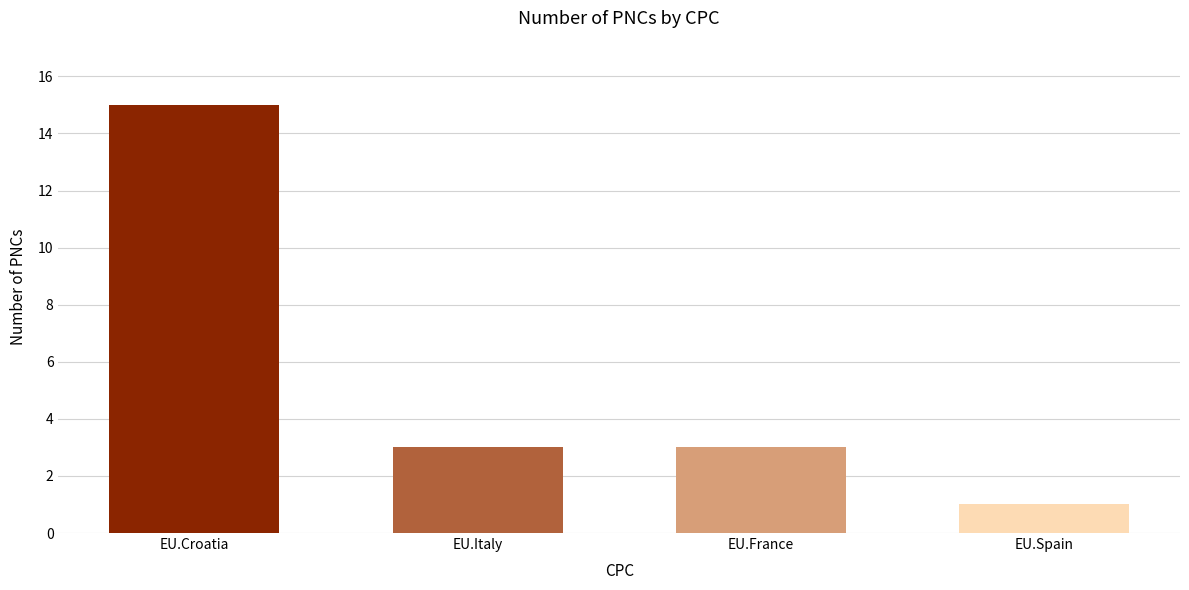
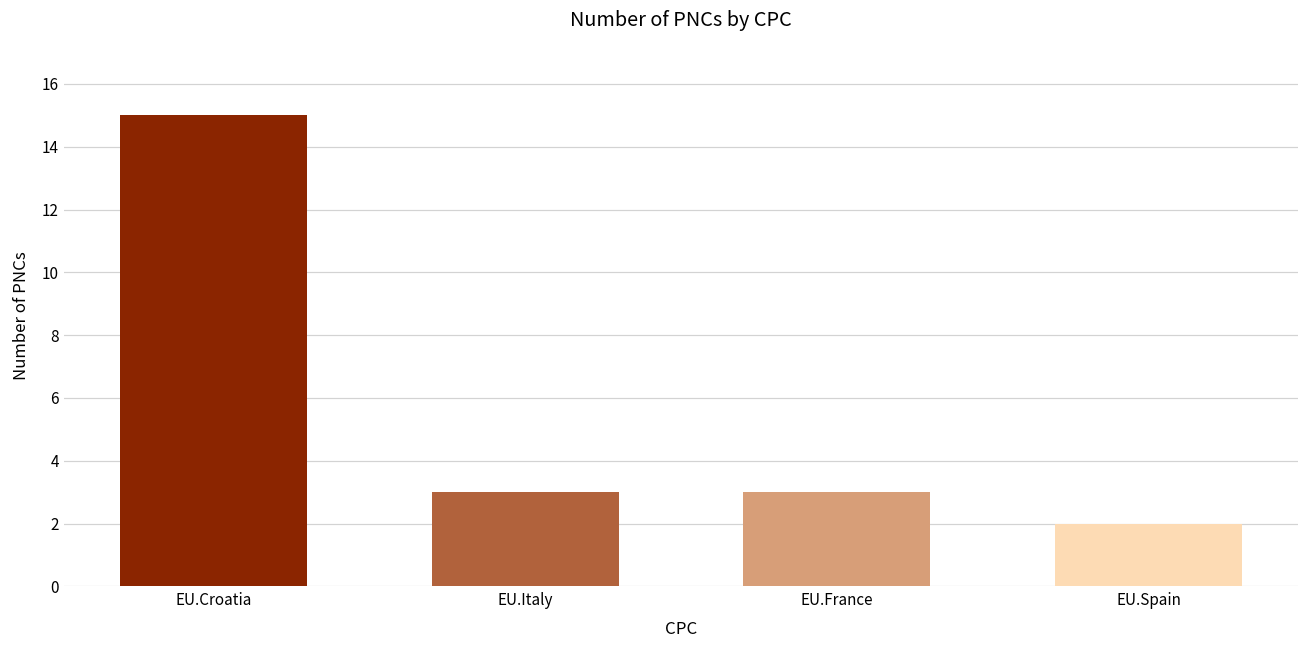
EU.Spain: 1 -> 2
